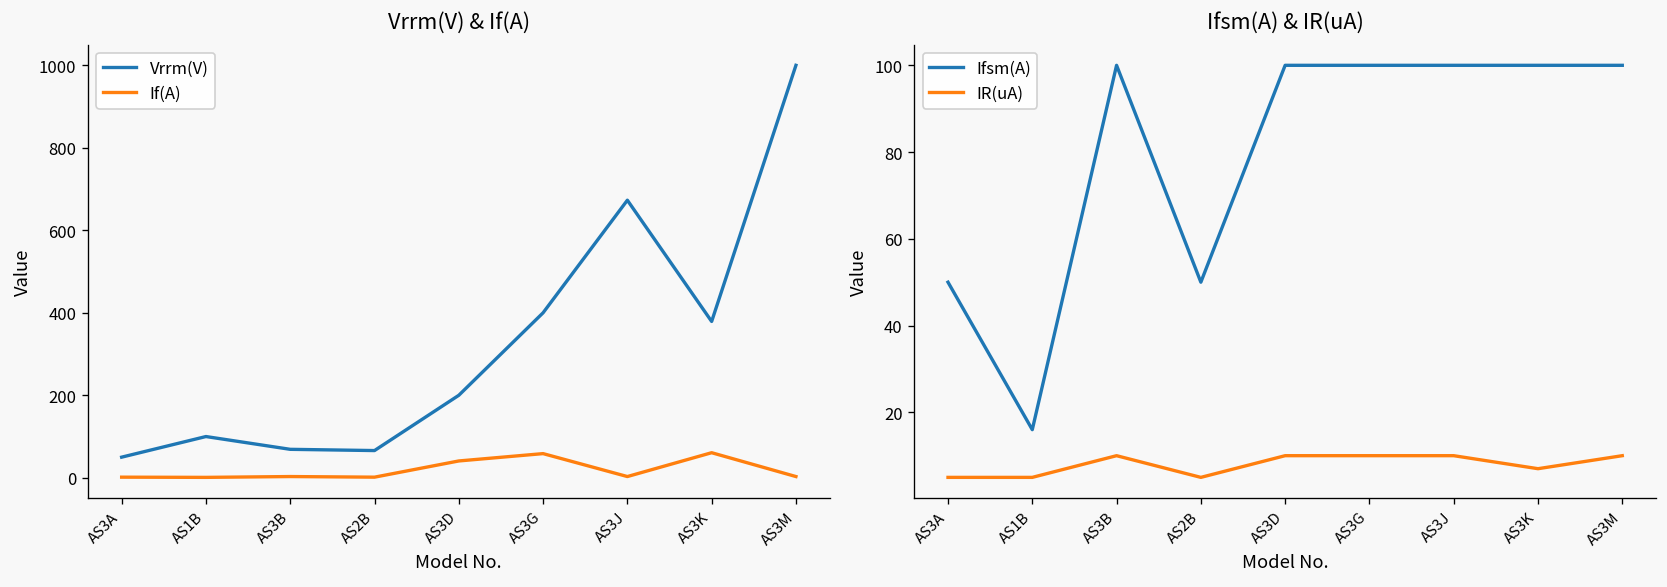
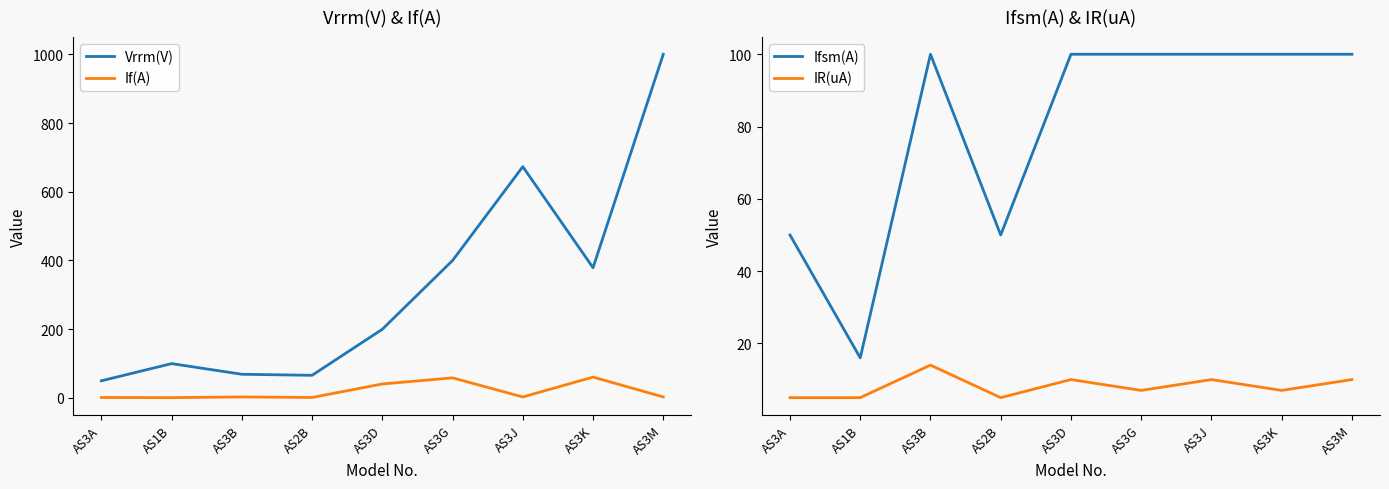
Ifsm(A) & IR(uA), IR(uA), AS3B: 10 -> 14
Ifsm(A) & IR(uA), IR(uA), AS3G: 10 -> 7
